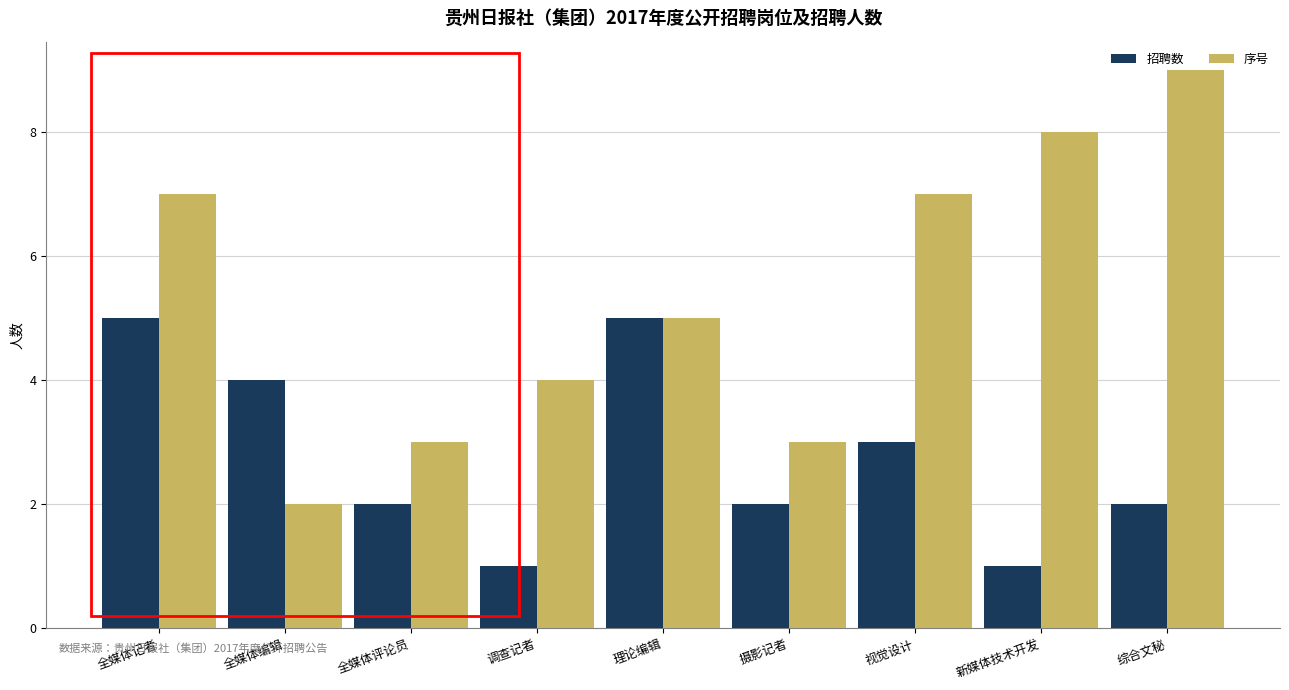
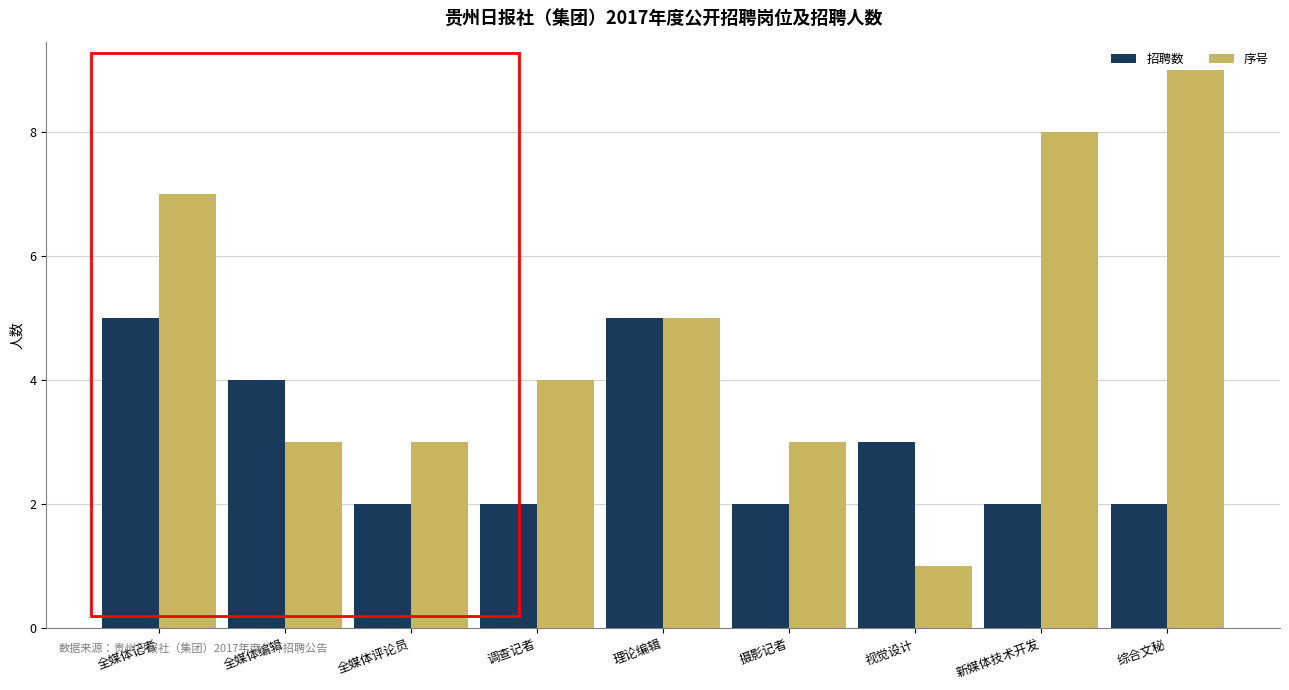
序号, 全媒体编辑: 2 -> 3
招聘数, 调查记者: 1 -> 2
序号, 视觉设计: 7 -> 1
招聘数, 新媒体技术开发: 1 -> 2
